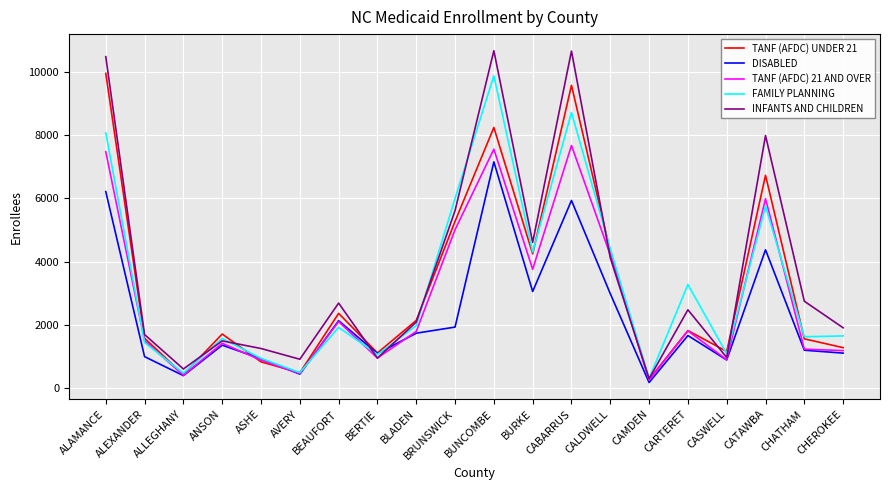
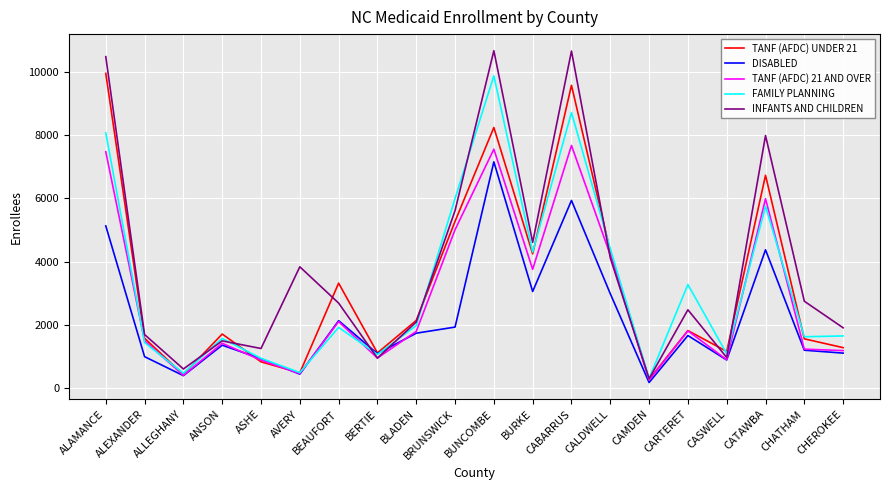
DISABLED, ALAMANCE: 6200 -> 5100
INFANTS AND CHILDREN, AVERY: 900 -> 3800
TANF (AFDC) UNDER 21, BEAUFORT: 2400 -> 3300
